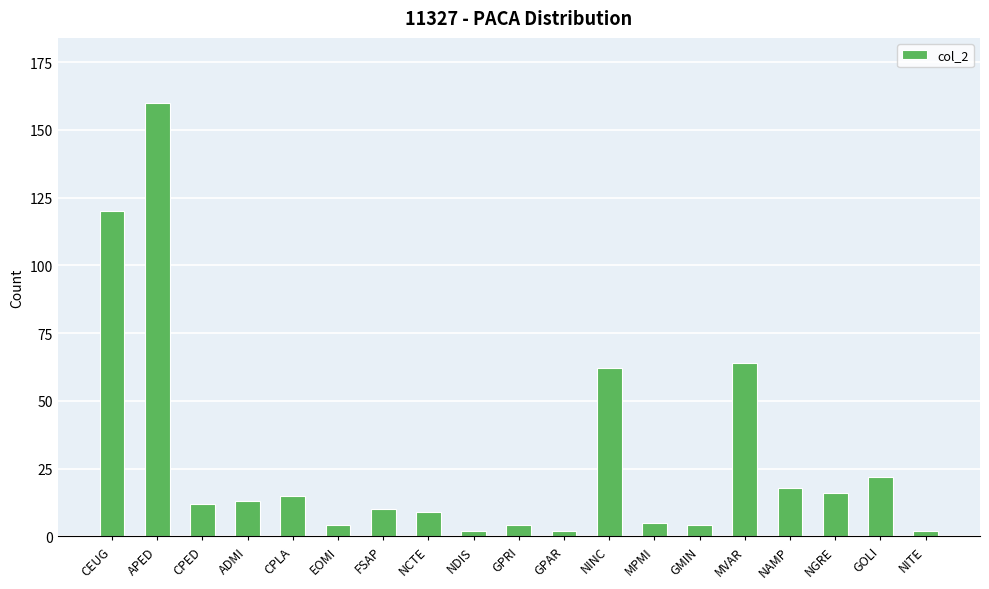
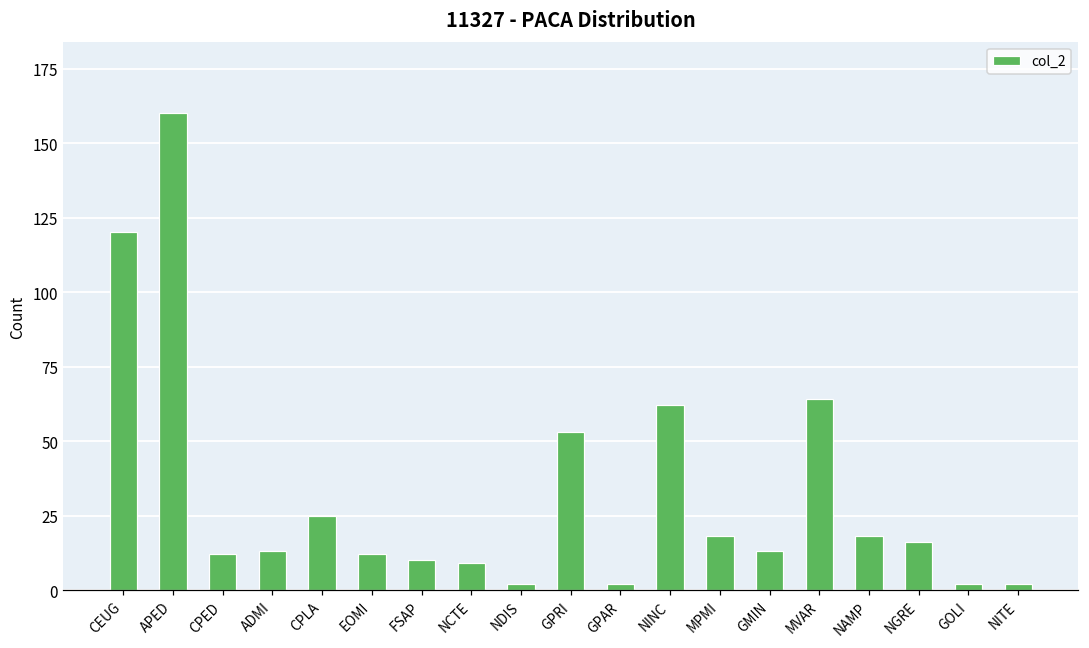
CPLA: 15 -> 25
EOMI: 4 -> 12
GPRI: 4 -> 53
MPMI: 5 -> 18
GMIN: 4 -> 13
GOLI: 22 -> 2
